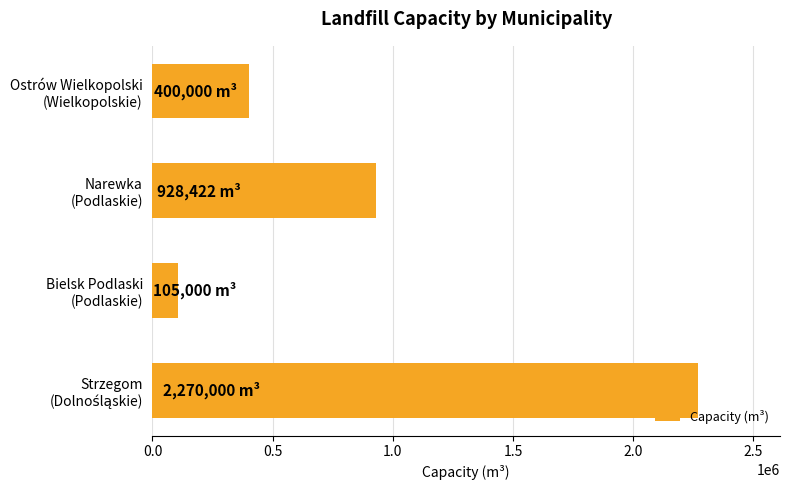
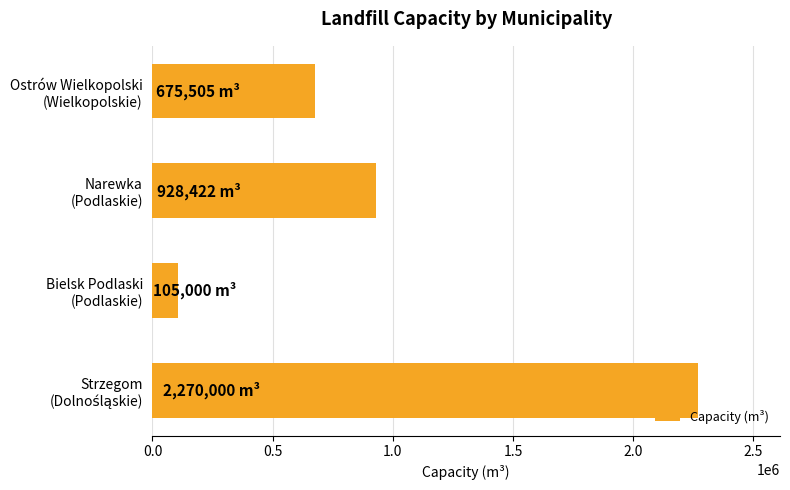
Ostrów Wielkopolski (Wielkopolskie): 400,000 -> 675,505
